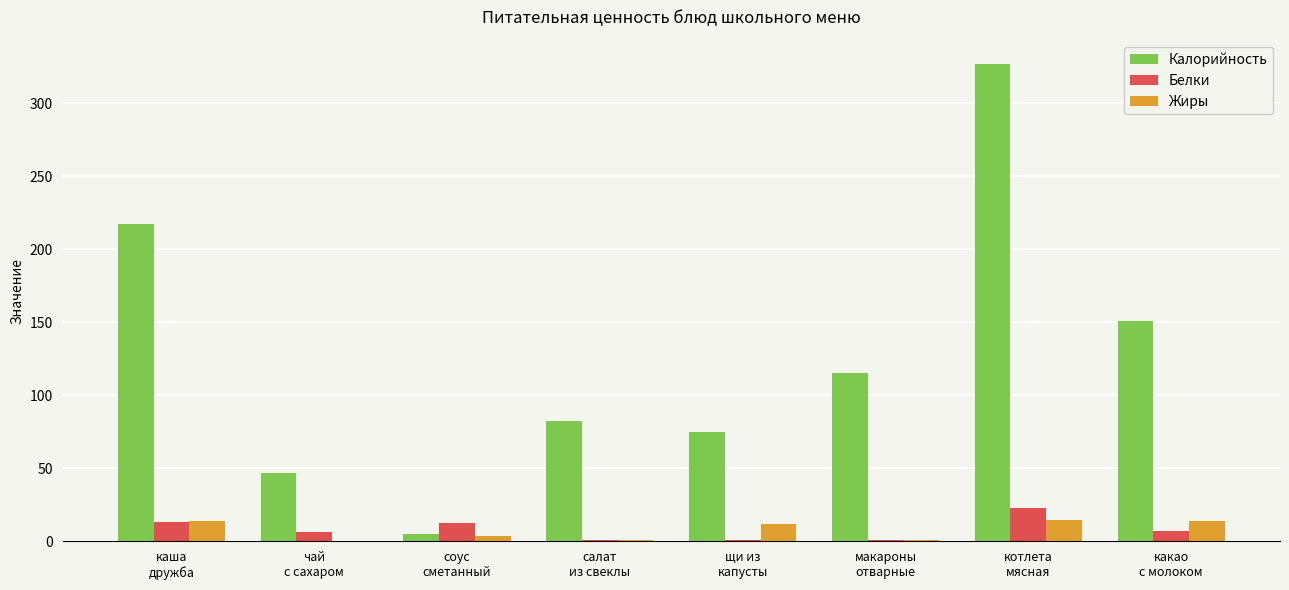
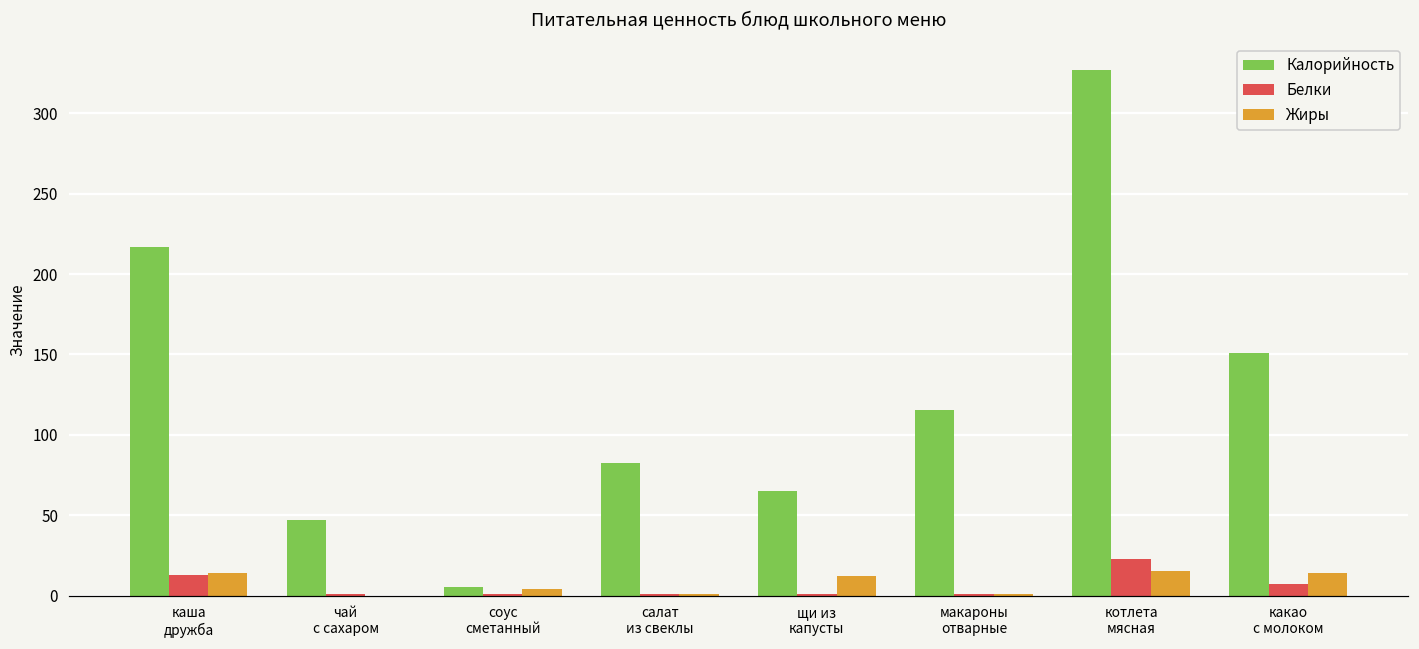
Белки, чай с сахаром: 7 -> 1
Белки, соус сметанный: 13 -> 1
Калорийность, щи из капусты: 75 -> 65
